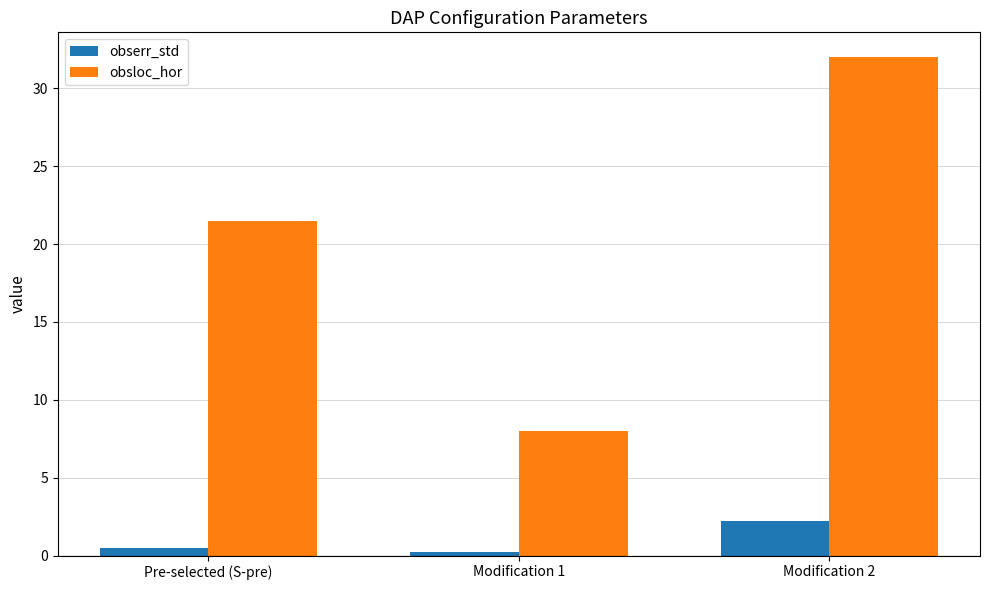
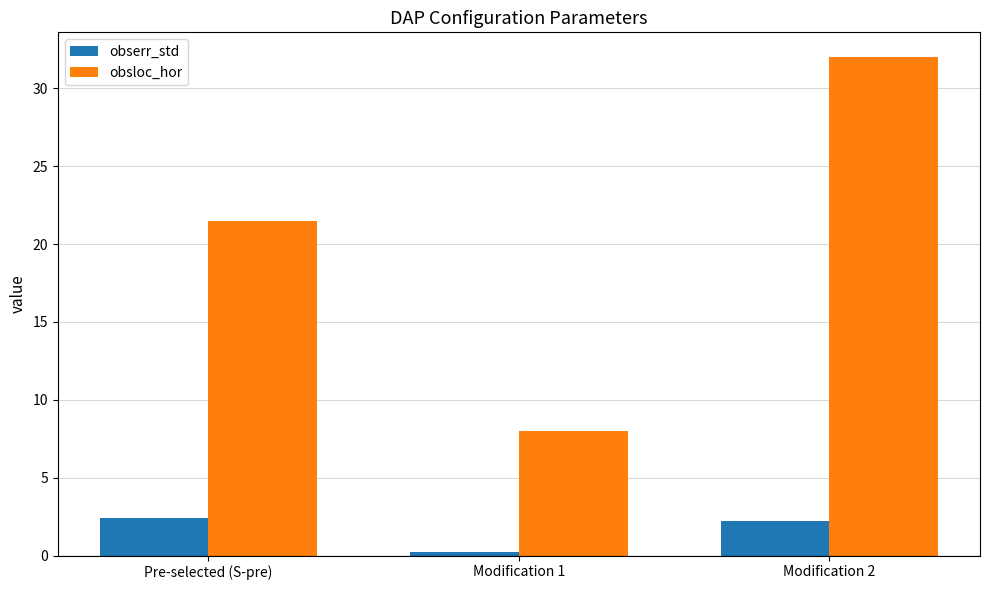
obserr_std, Pre-selected (S-pre): 0.5 -> 2.4
